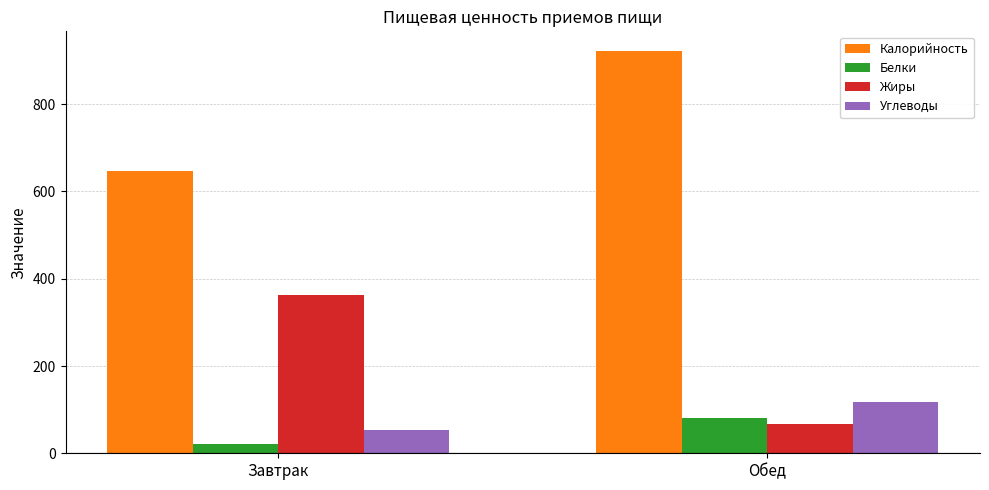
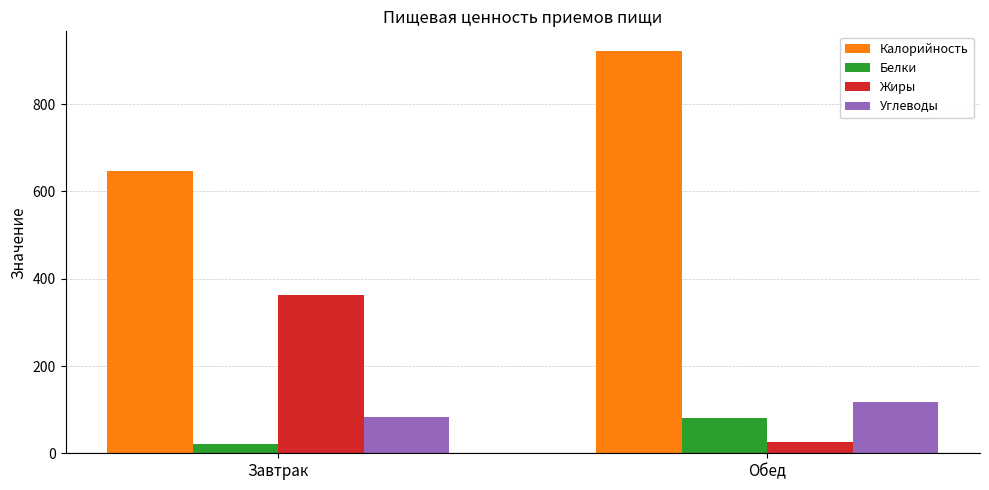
Углеводы, Завтрак: 50 -> 80
Жиры, Обед: 70 -> 30
